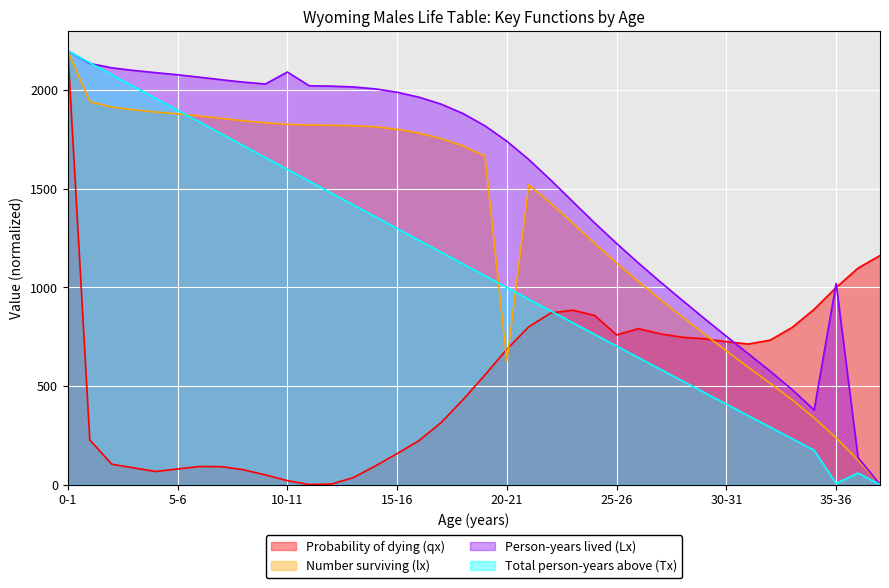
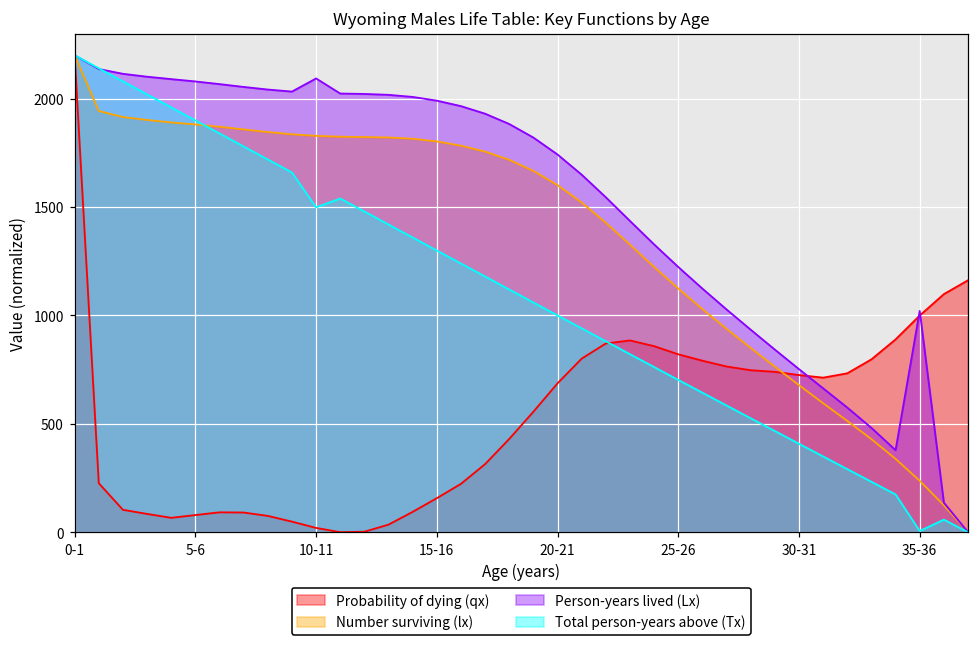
Total person-years above (Tx), 10-11: 1600 -> 1500
Number surviving (lx), 20-21: 630 -> 1600
Probability of dying (qx), 25-26: 760 -> 820
